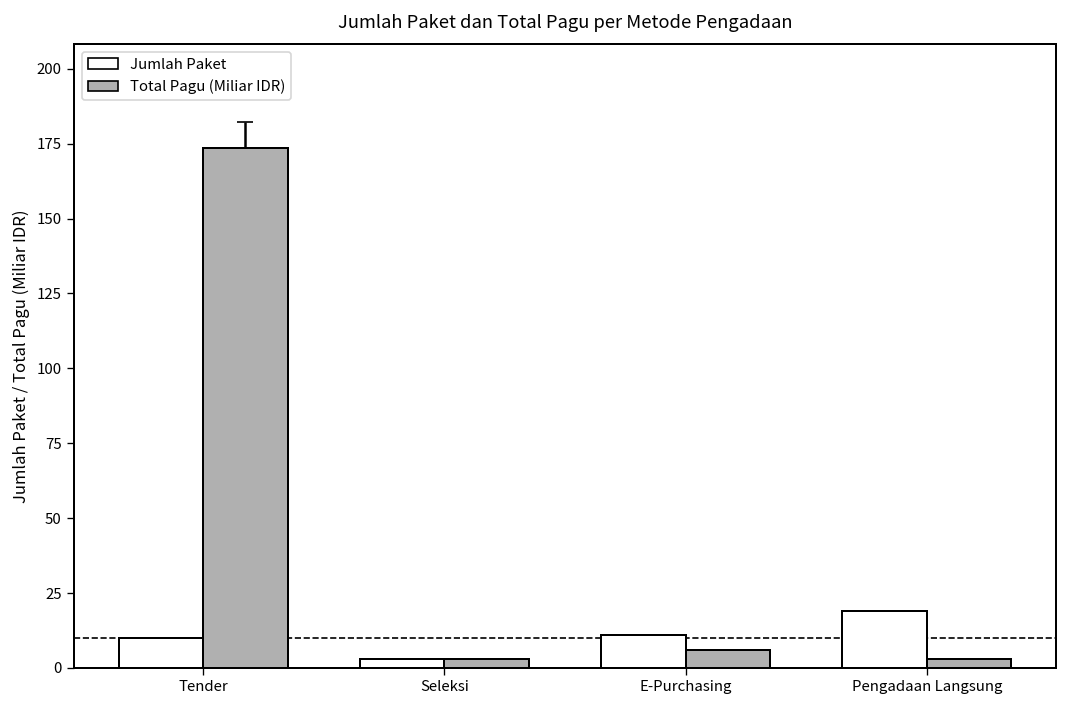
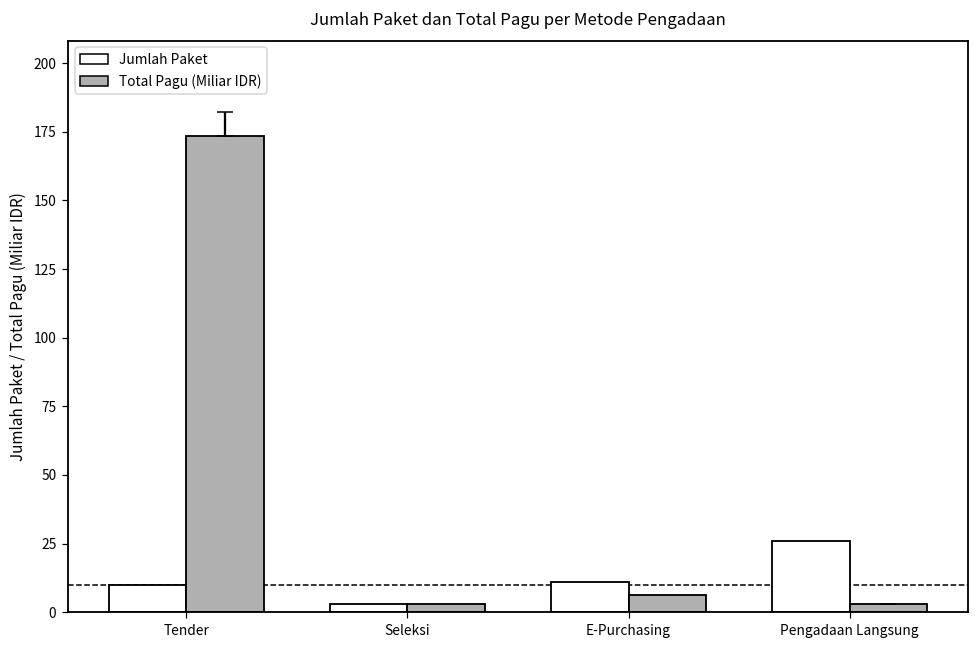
Jumlah Paket, Pengadaan Langsung: 19 -> 26
